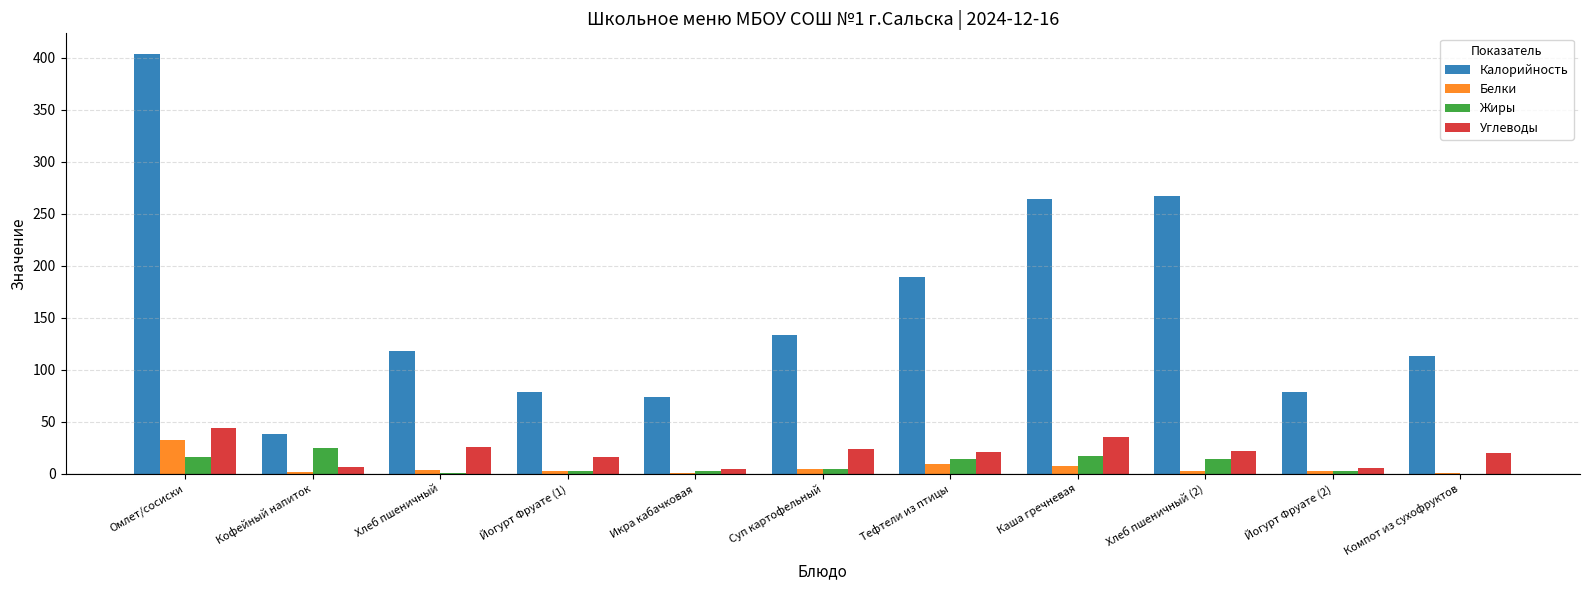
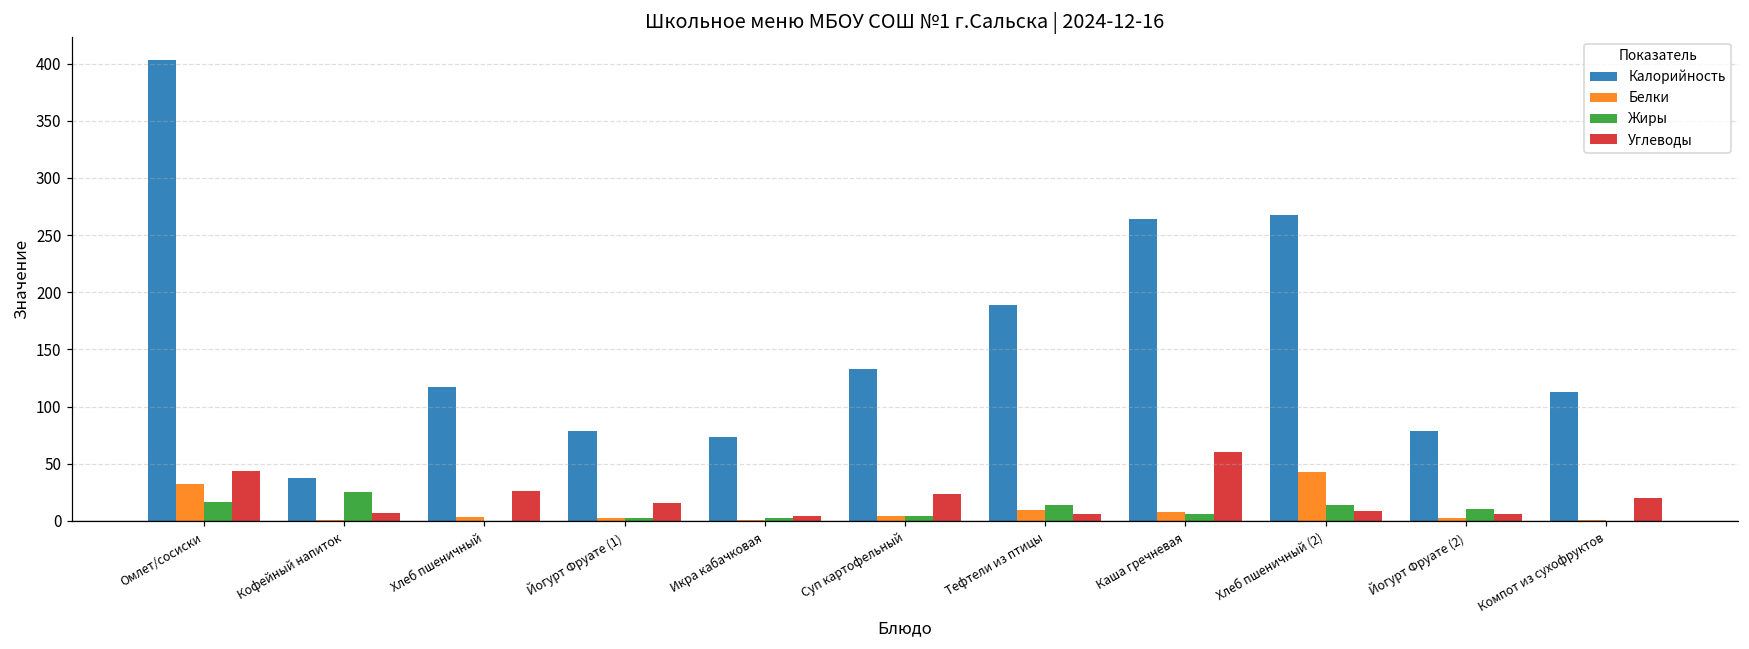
Углеводы, Тефтели из птицы: 21 -> 6
Жиры, Каша гречневая: 17 -> 6
Углеводы, Каша гречневая: 35 -> 61
Белки, Хлеб пшеничный (2): 3 -> 43
Углеводы, Хлеб пшеничный (2): 22 -> 9
Жиры, Йогурт Фруате (2): 3 -> 11
